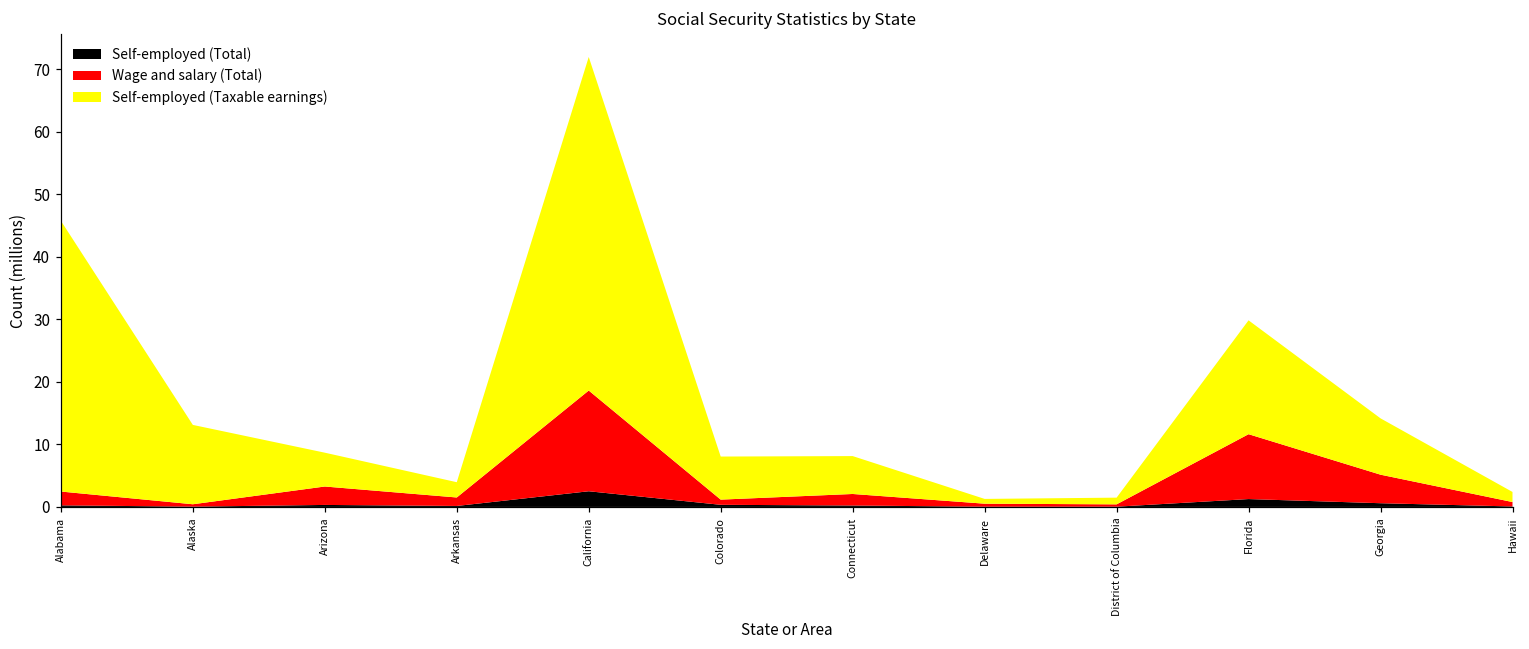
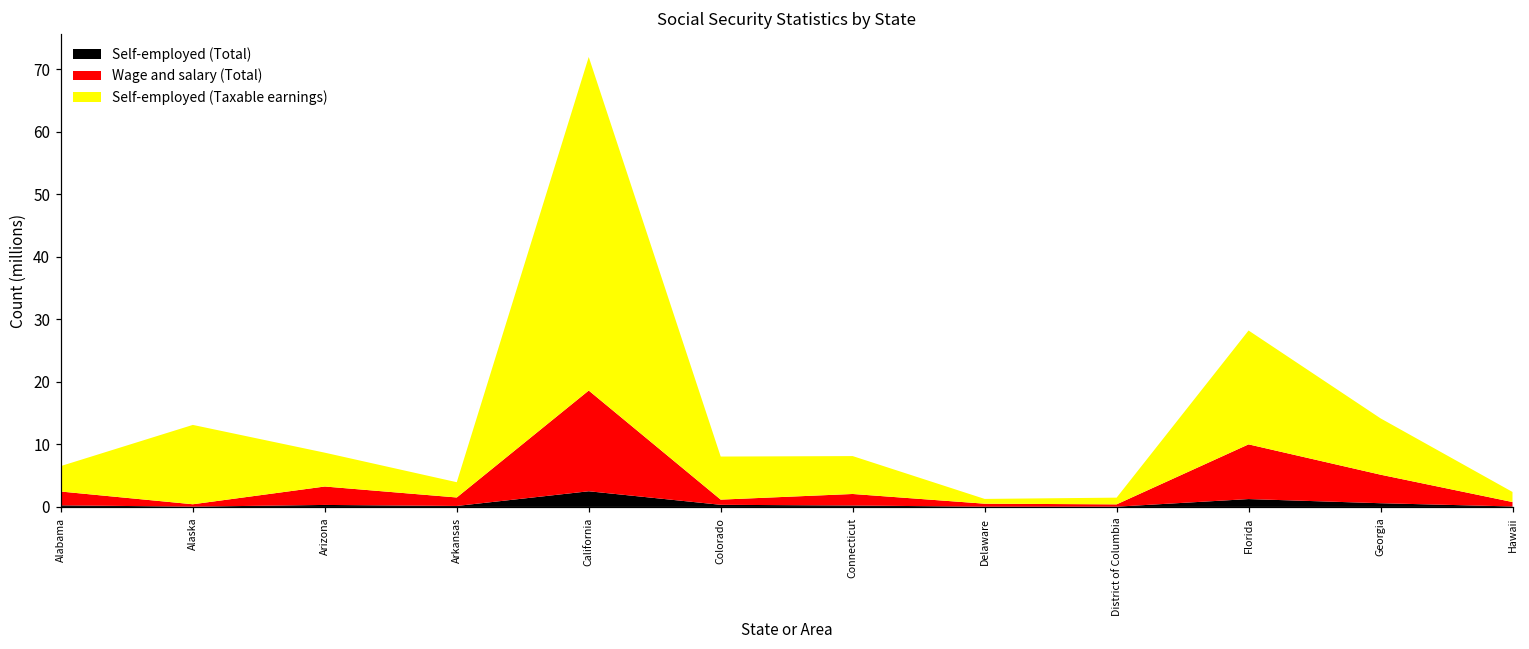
Self-employed (Taxable earnings), Alabama: 43 -> 4
Wage and salary (Total), Florida: 10 -> 9
